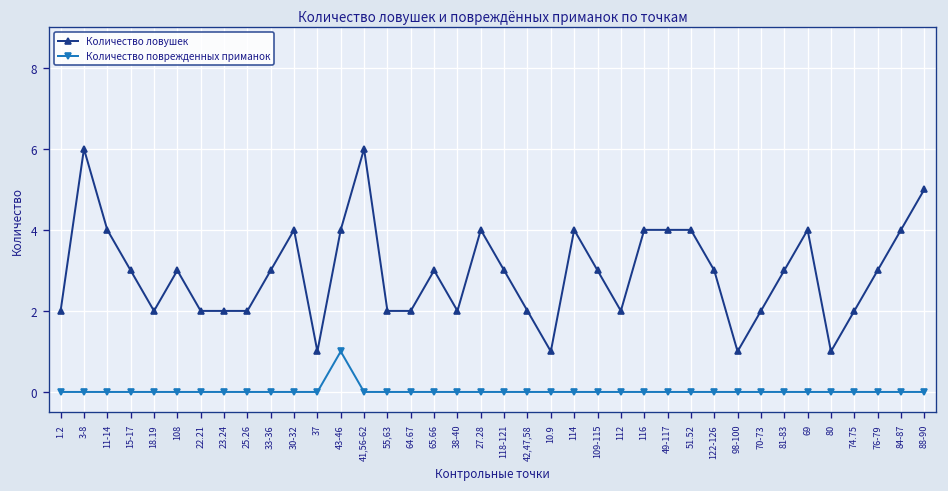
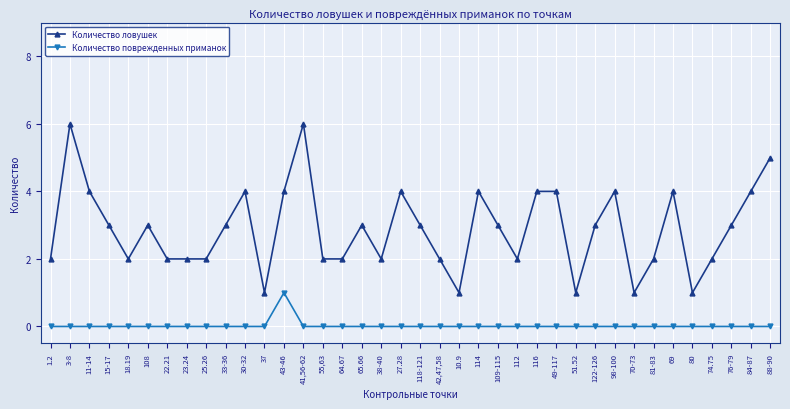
Количество ловушек, 51.52: 4 -> 1
Количество ловушек, 98-100: 1 -> 4
Количество ловушек, 70-73: 2 -> 1
Количество ловушек, 81-83: 3 -> 2
